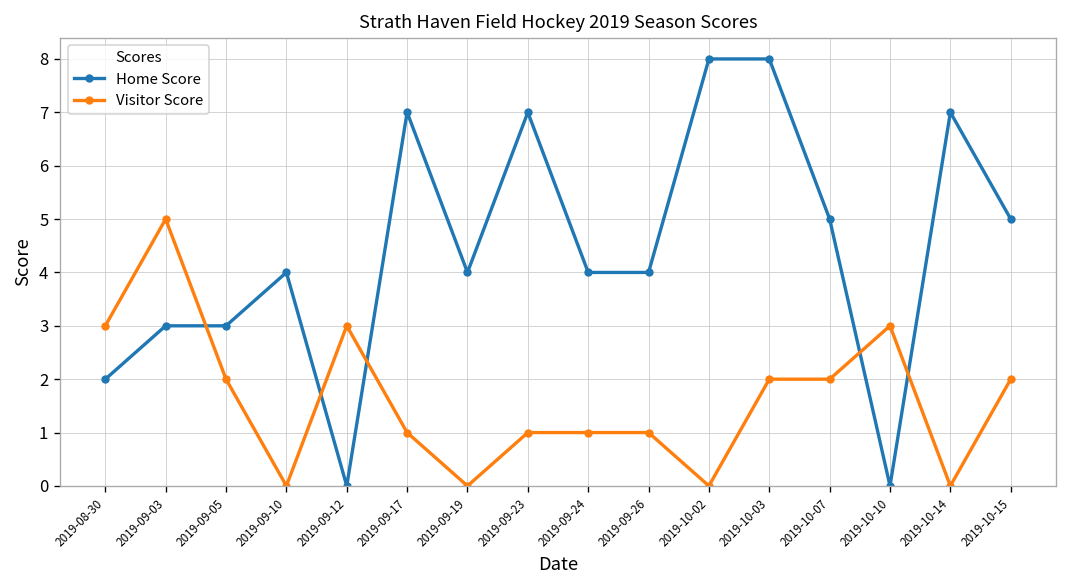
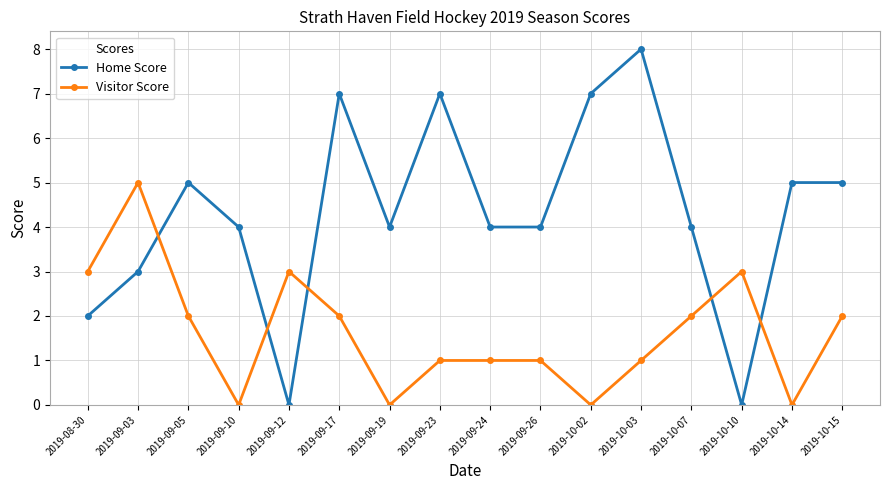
Home Score, 2019-09-05: 3 -> 5
Visitor Score, 2019-09-17: 1 -> 2
Home Score, 2019-10-02: 8 -> 7
Visitor Score, 2019-10-03: 2 -> 1
Home Score, 2019-10-07: 5 -> 4
Home Score, 2019-10-14: 7 -> 5
